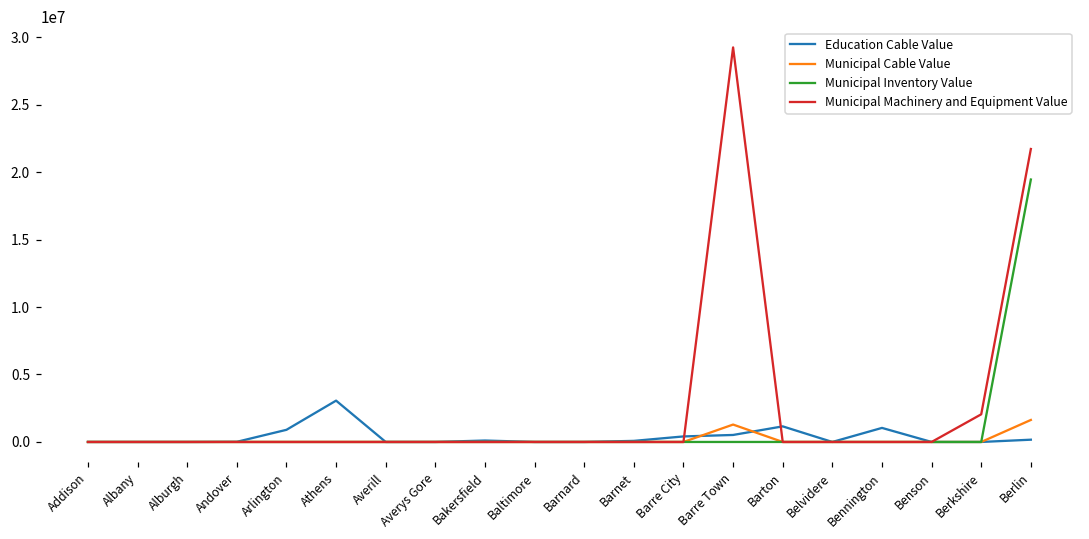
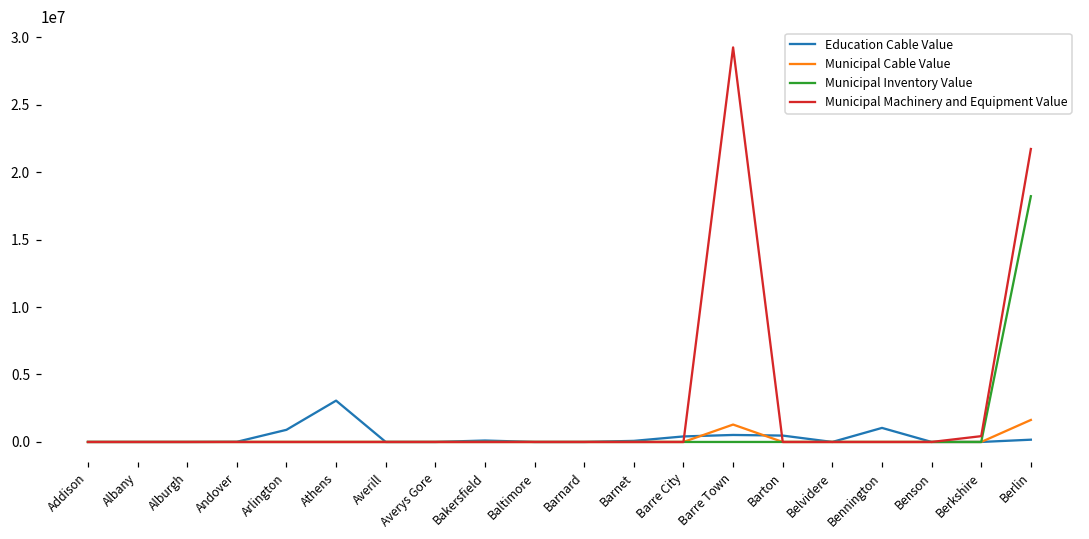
Education Cable Value, Barton: 1200000 -> 500000
Municipal Machinery and Equipment Value, Berkshire: 2000000 -> 400000
Municipal Inventory Value, Berlin: 19400000 -> 18200000
